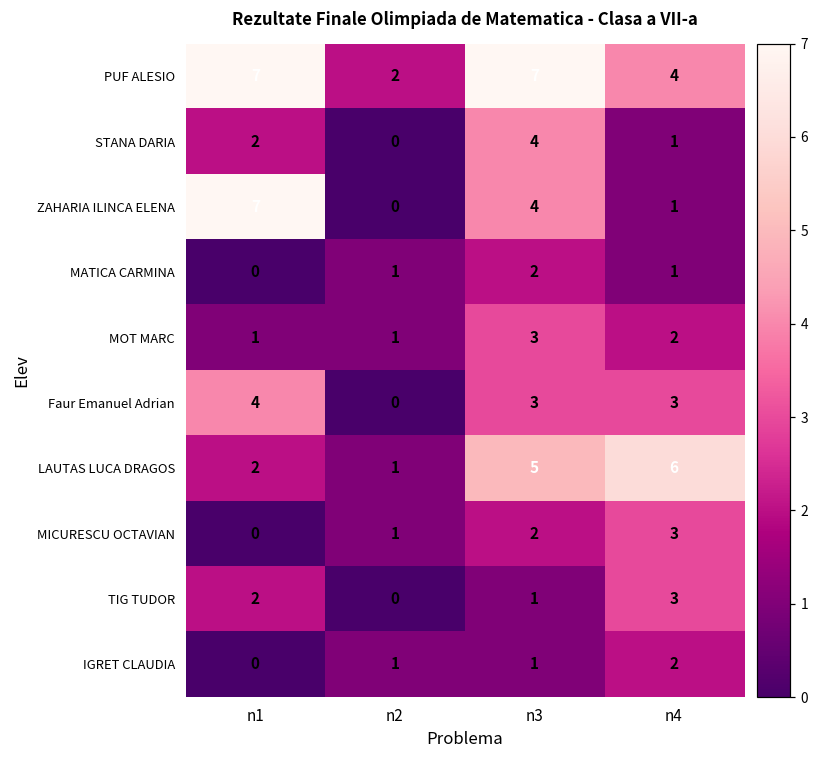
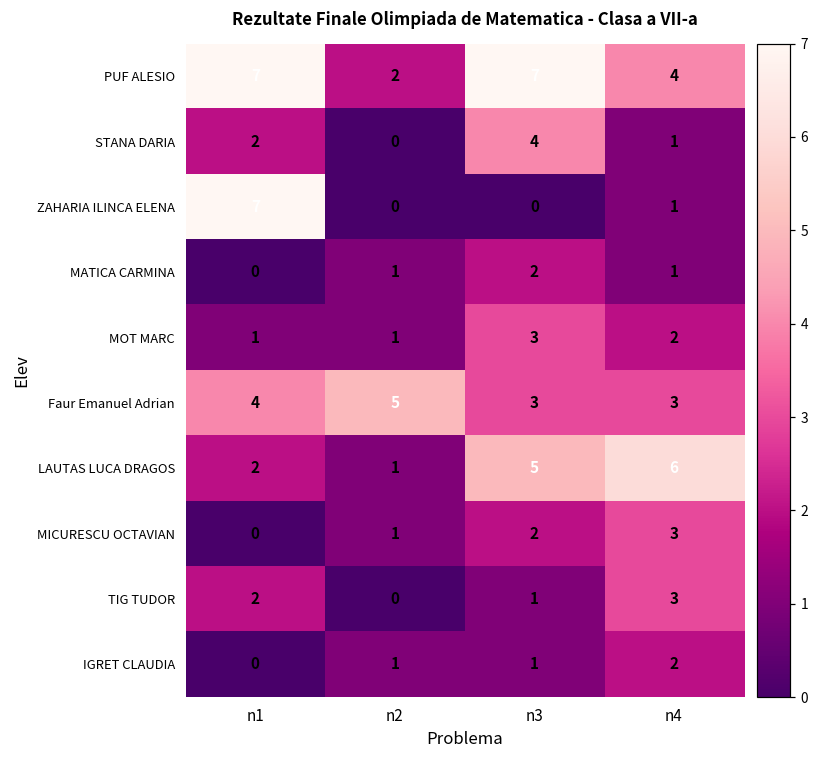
ZAHARIA ILINCA ELENA, n3: 4 -> 0
Faur Emanuel Adrian, n2: 0 -> 5
